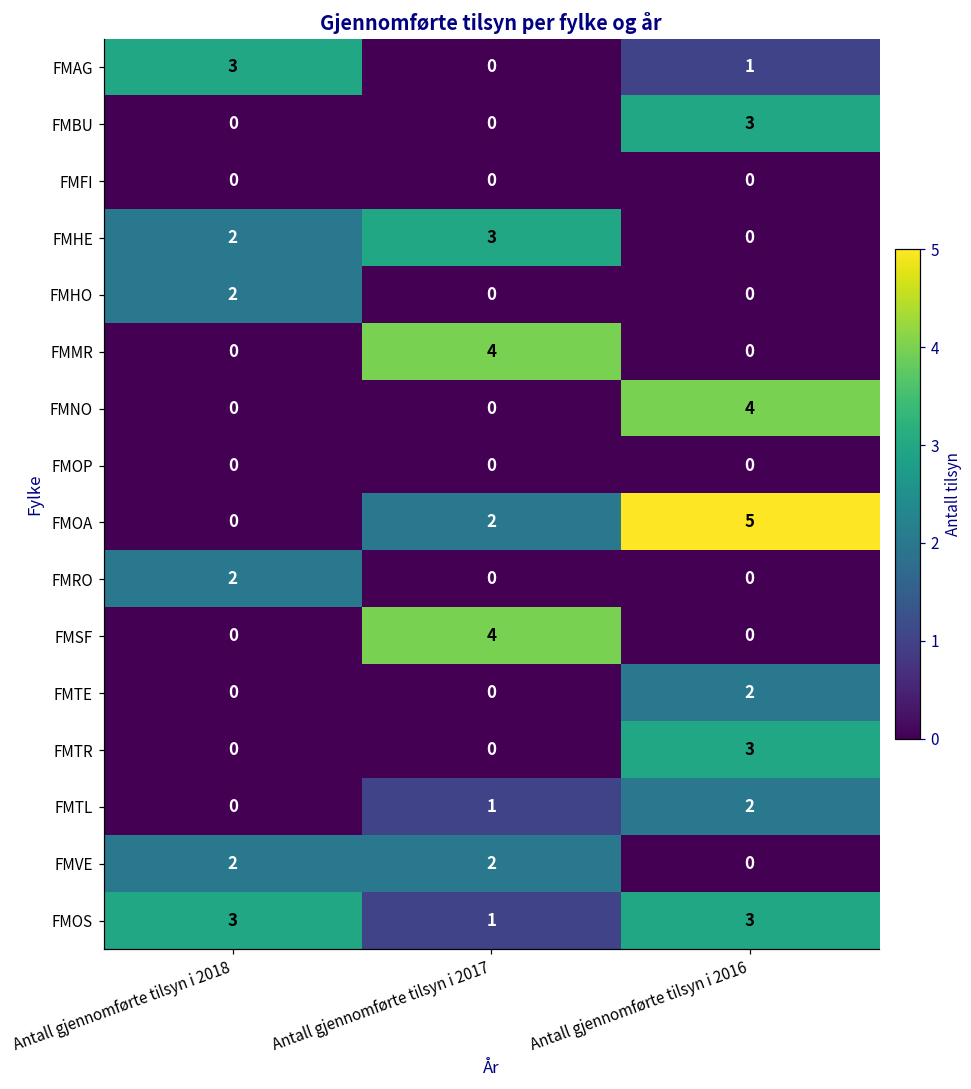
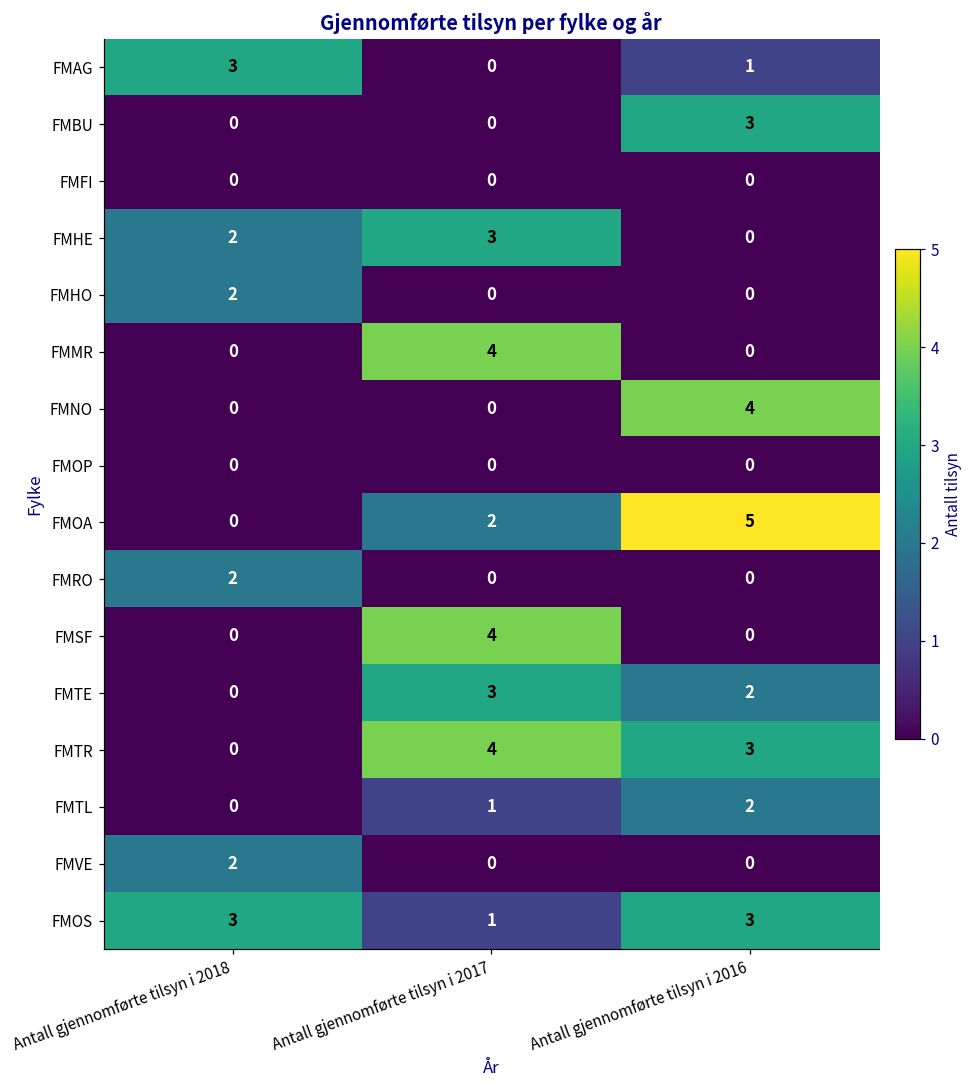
FMTE, Antall gjennomførte tilsyn i 2017: 0 -> 3
FMTR, Antall gjennomførte tilsyn i 2017: 0 -> 4
FMVE, Antall gjennomførte tilsyn i 2017: 2 -> 0
